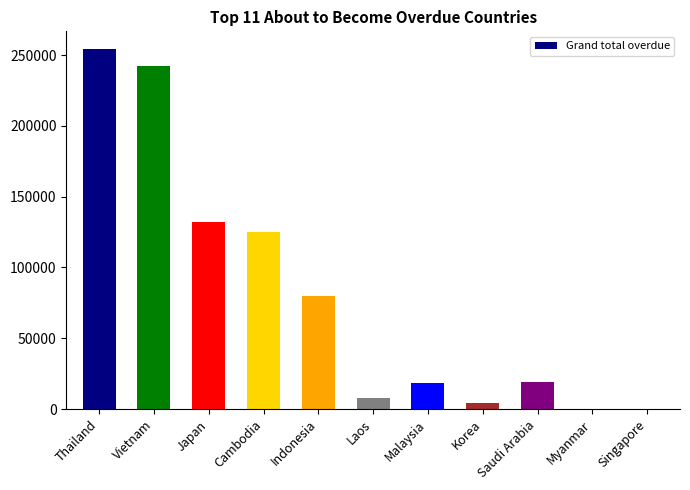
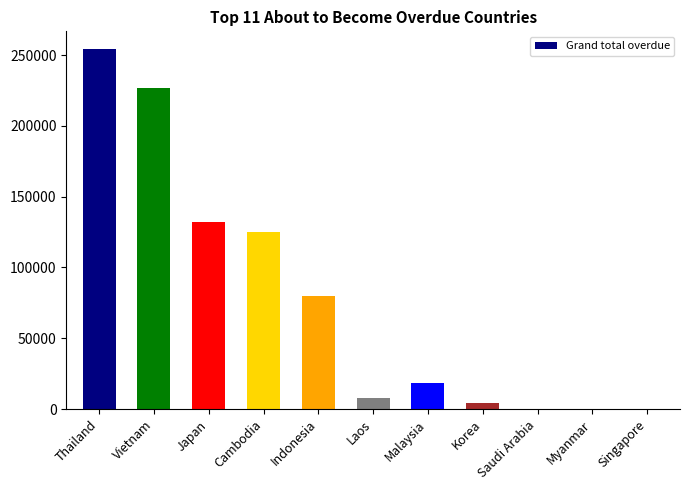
Vietnam: 242000 -> 226000
Saudi Arabia: 19000 -> 0
